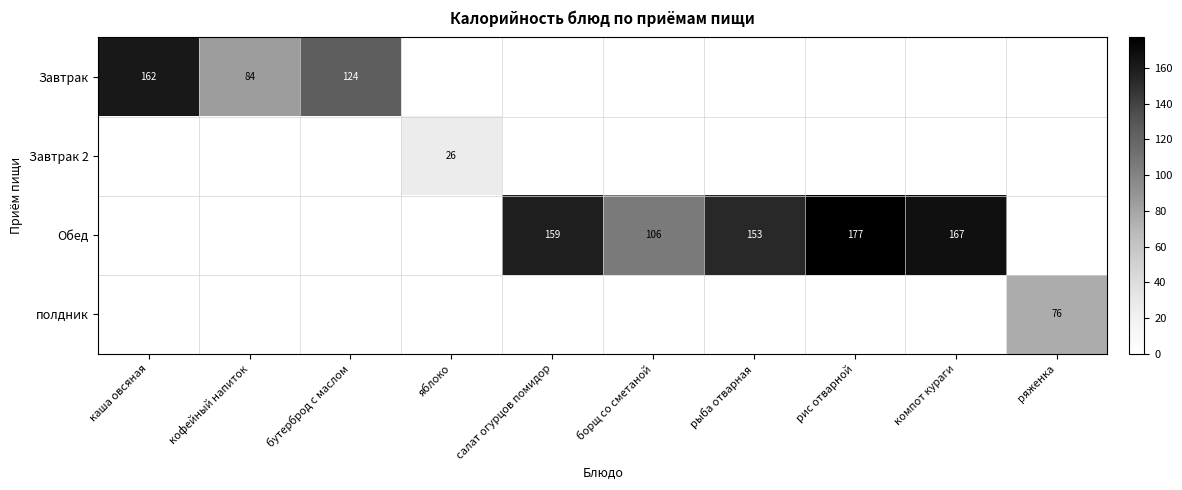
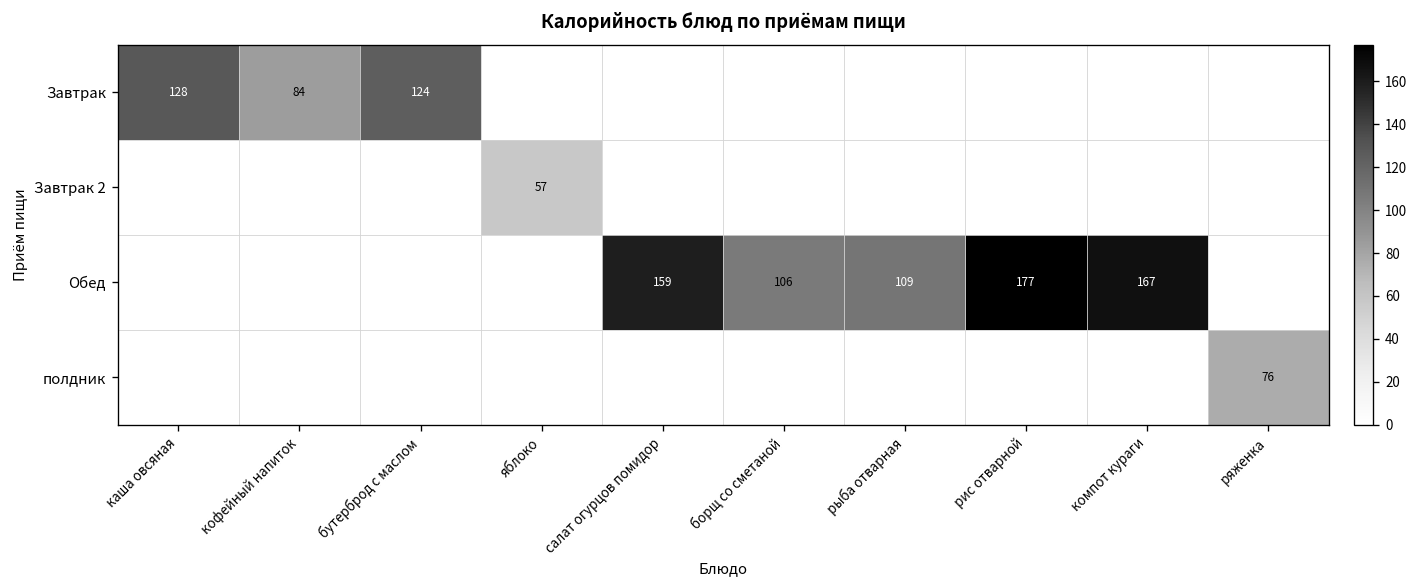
Завтрак, каша овсяная: 162 -> 128
Завтрак 2, яблоко: 26 -> 57
Обед, рыба отварная: 153 -> 109
